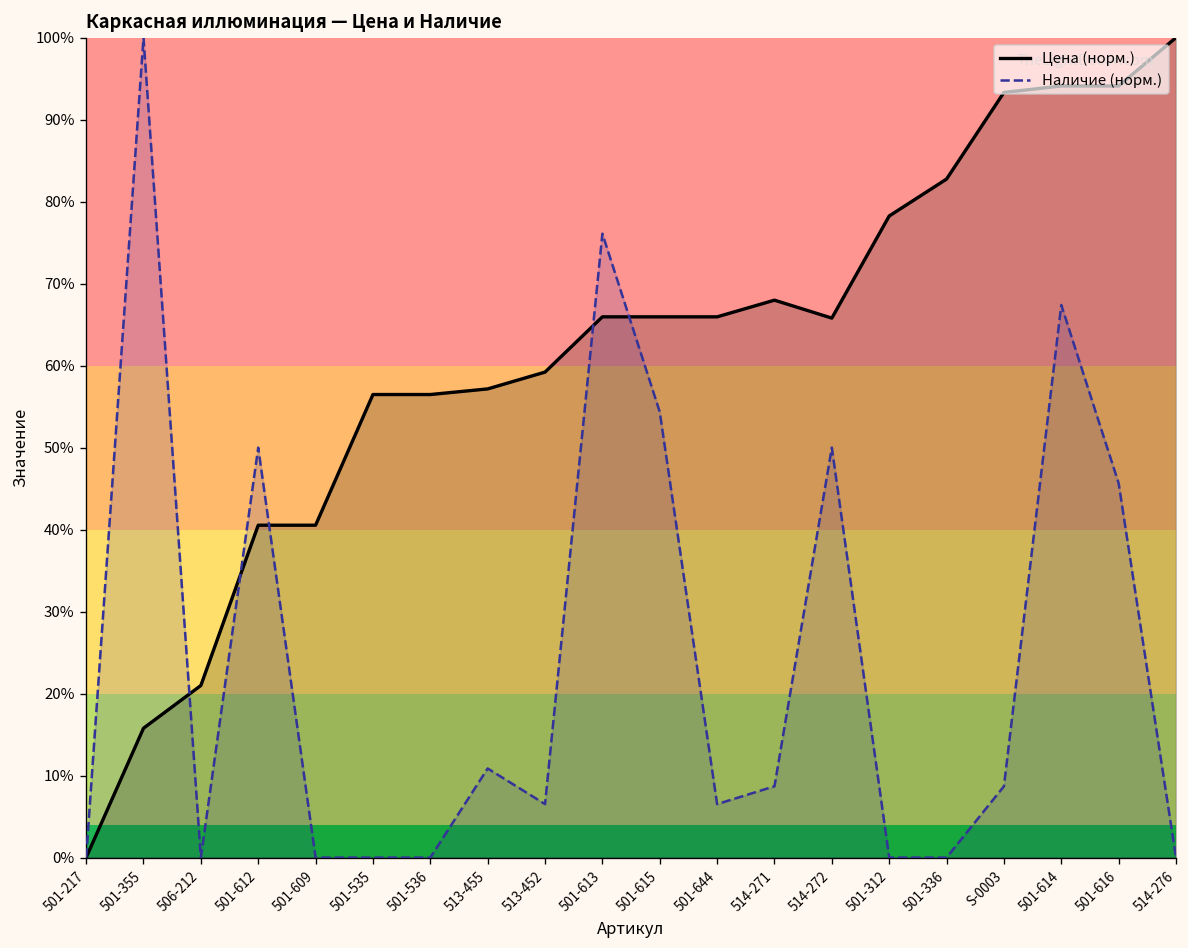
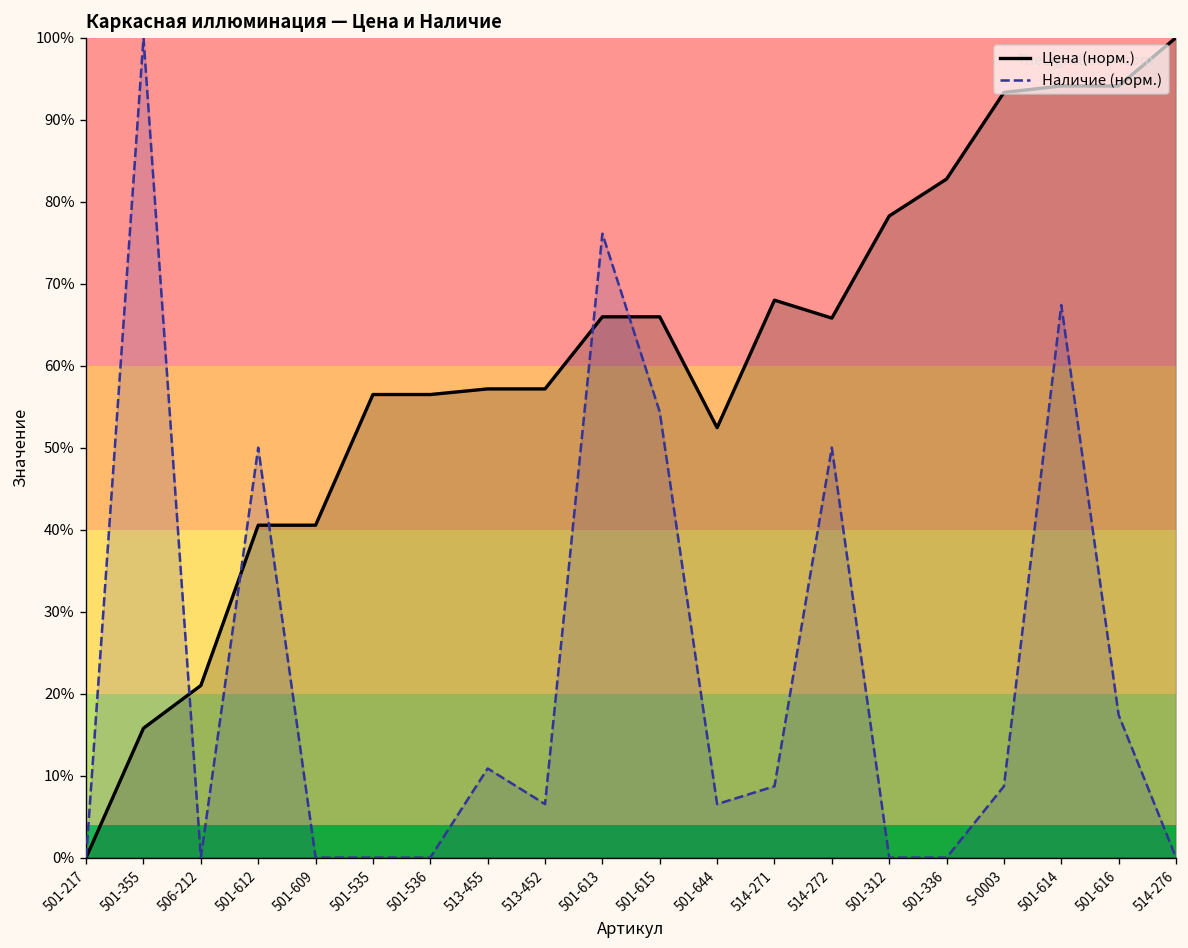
Цена (норм.), 513-452: 59% -> 57%
Цена (норм.), 501-644: 66% -> 52%
Наличие (норм.), 501-616: 46% -> 17%
